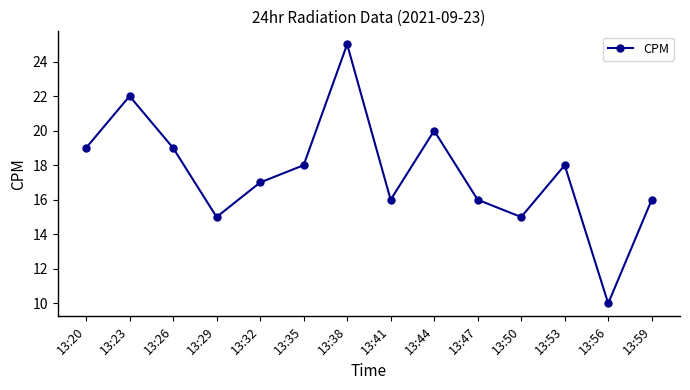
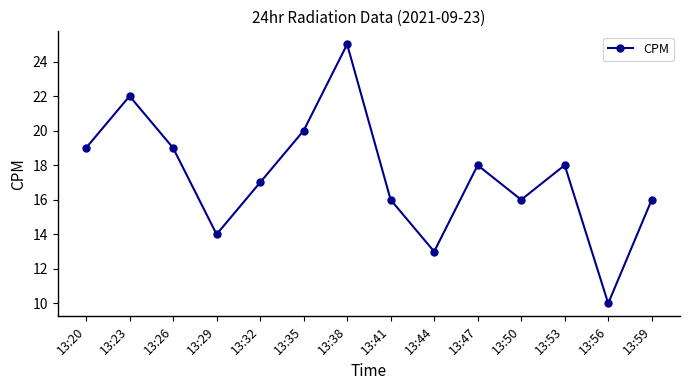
13:29: 15 -> 14
13:35: 18 -> 20
13:44: 20 -> 13
13:47: 16 -> 18
13:50: 15 -> 16
